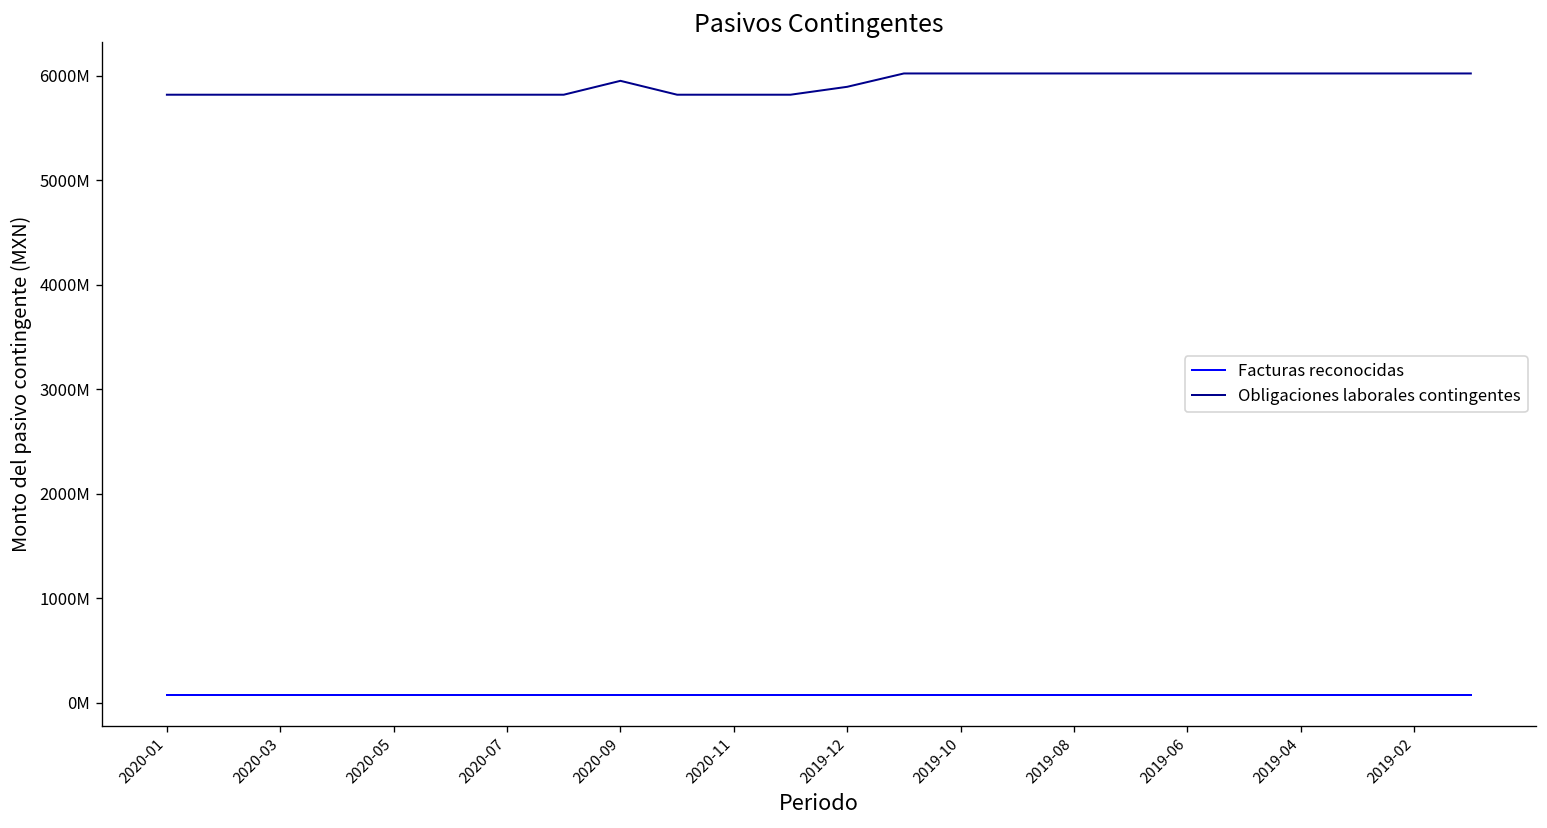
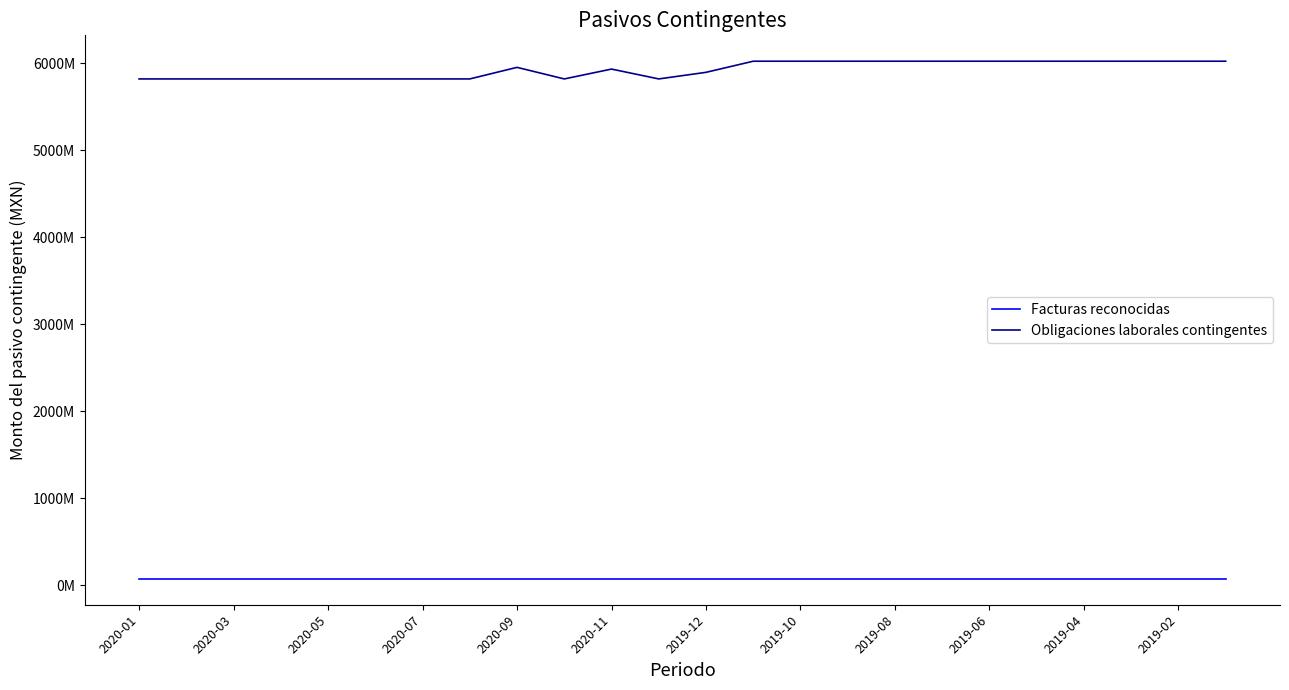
Obligaciones laborales contingentes, 2020-11: 5800000000 -> 5900000000
